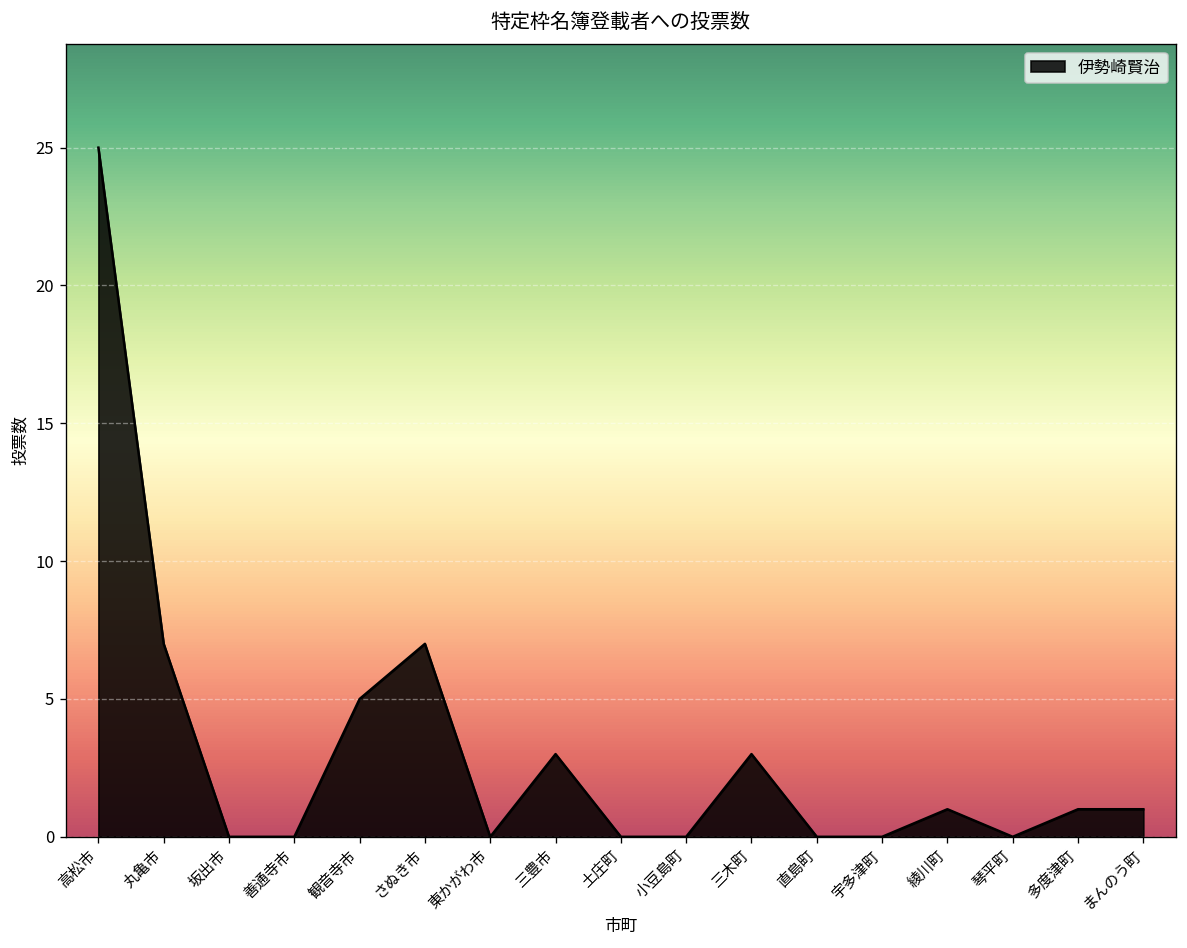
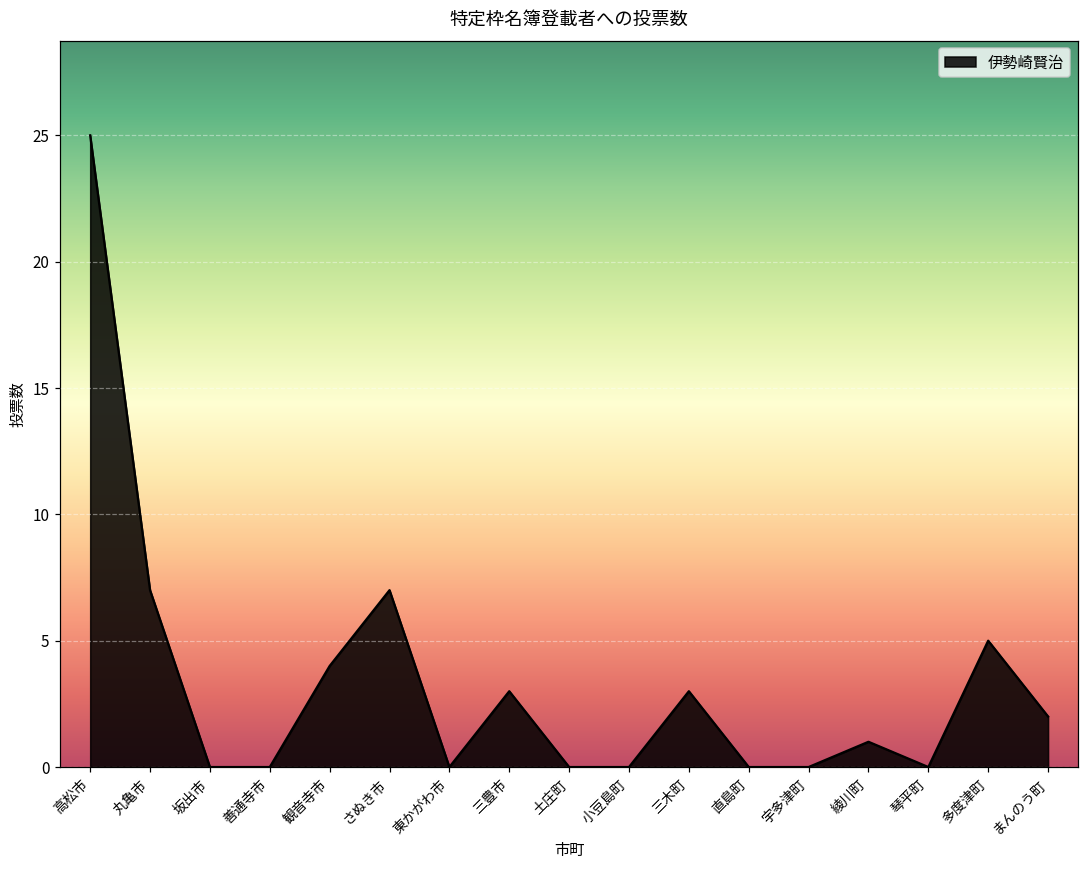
観音寺市: 5 -> 4
多度津町: 1 -> 5
まんのう町: 1 -> 2
